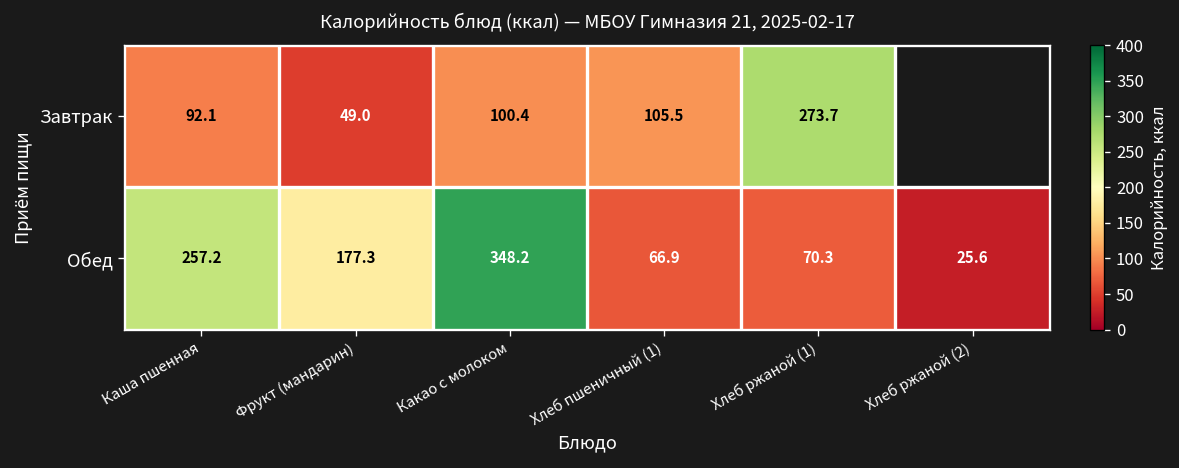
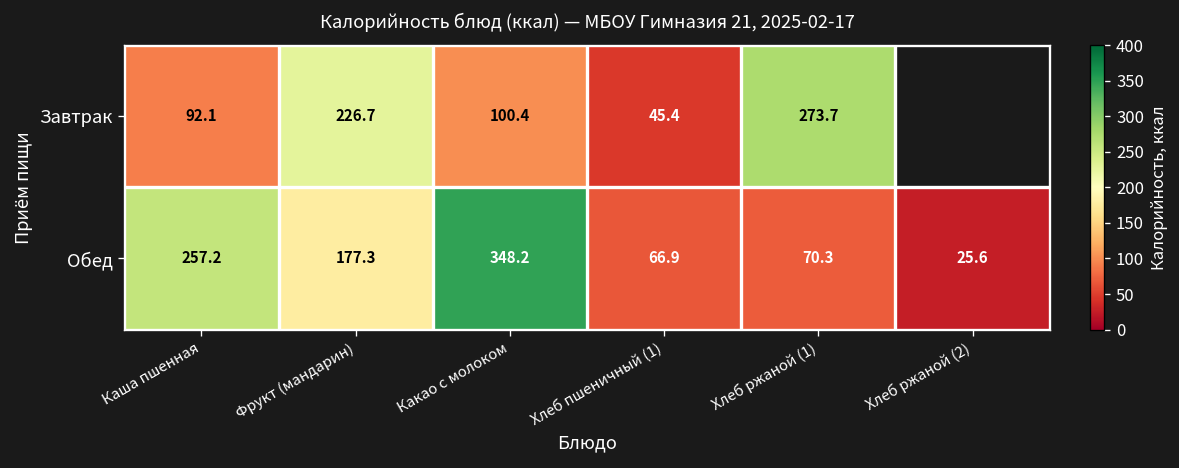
Завтрак, Фрукт (мандарин): 49.0 -> 226.7
Завтрак, Хлеб пшеничный (1): 105.5 -> 45.4
